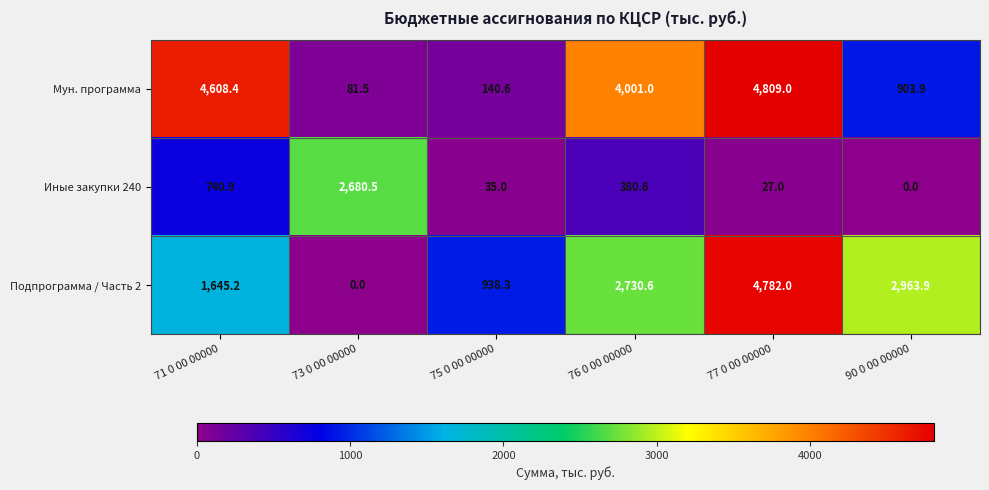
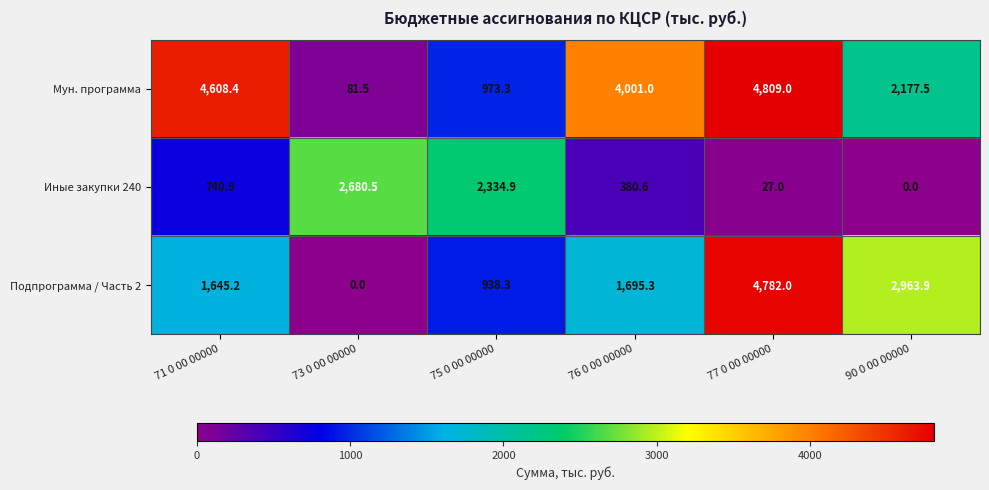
Мун. программа, 75 0 00 00000: 140.6 -> 973.3
Мун. программа, 90 0 00 00000: 903.9 -> 2,177.5
Иные закупки 240, 75 0 00 00000: 35.0 -> 2,334.9
Подпрограмма / Часть 2, 76 0 00 00000: 2,730.6 -> 1,695.3
